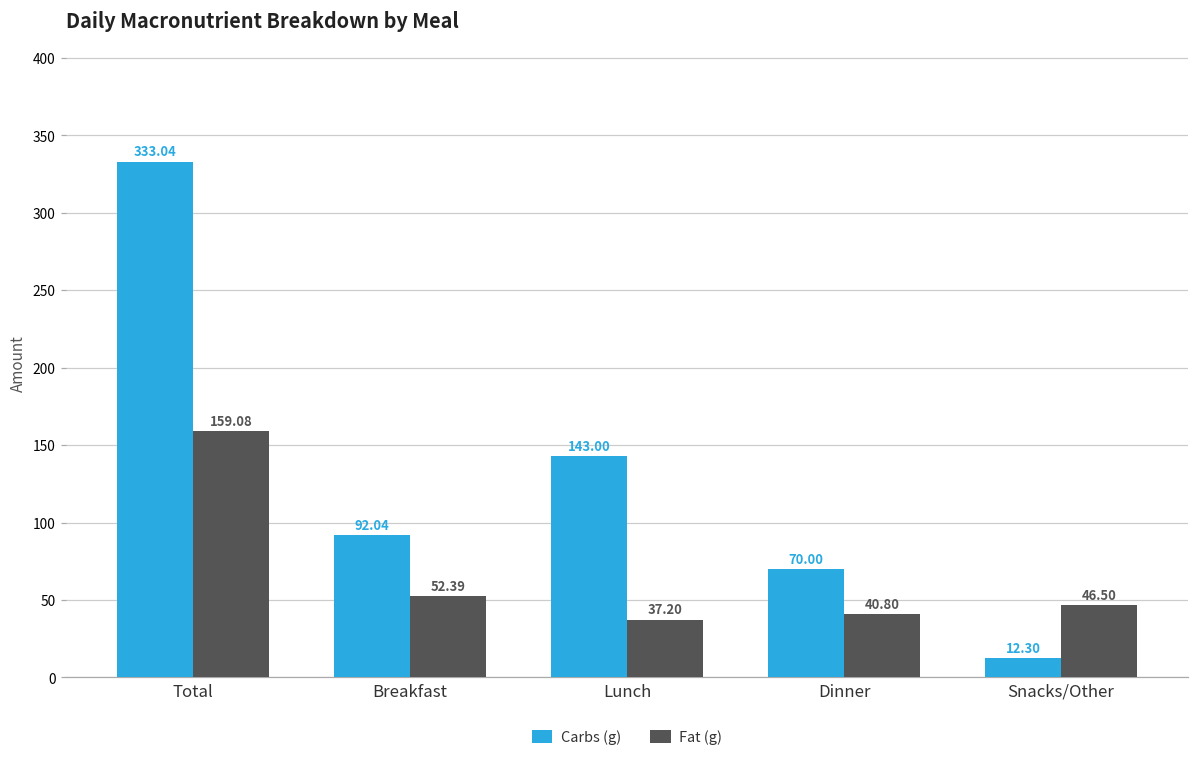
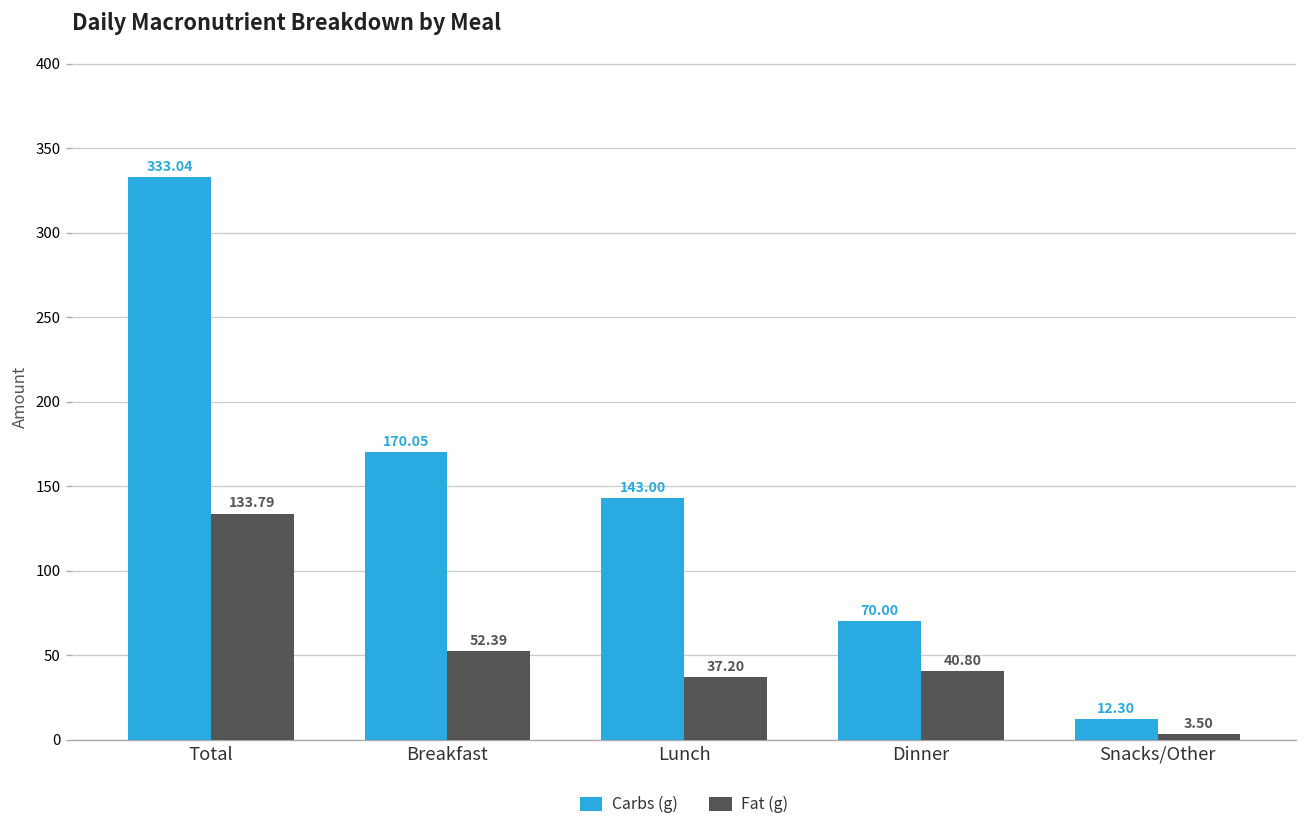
Fat (g), Total: 159.08 -> 133.79
Carbs (g), Breakfast: 92.04 -> 170.05
Fat (g), Snacks/Other: 46.50 -> 3.50
